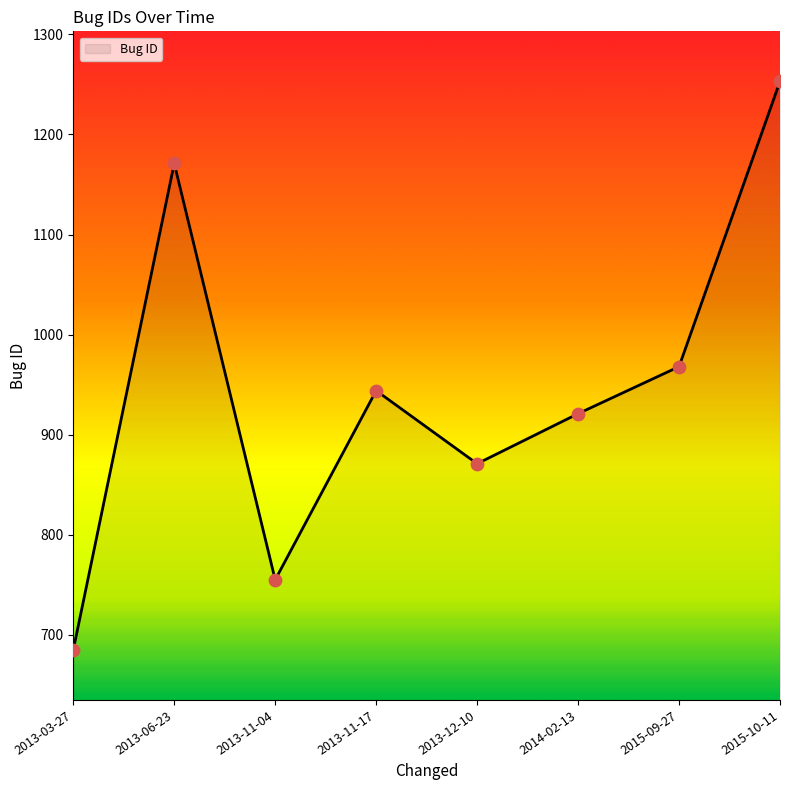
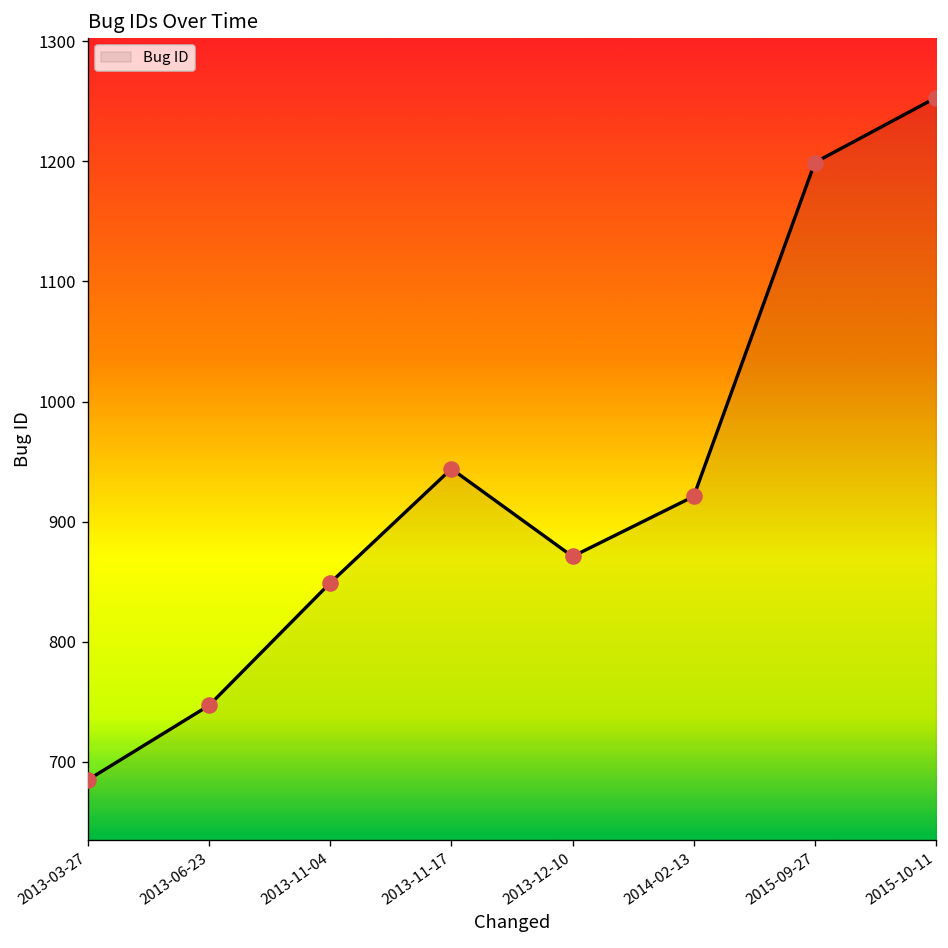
2013-06-23: 1171 -> 747
2013-11-04: 755 -> 849
2015-09-27: 968 -> 1199
